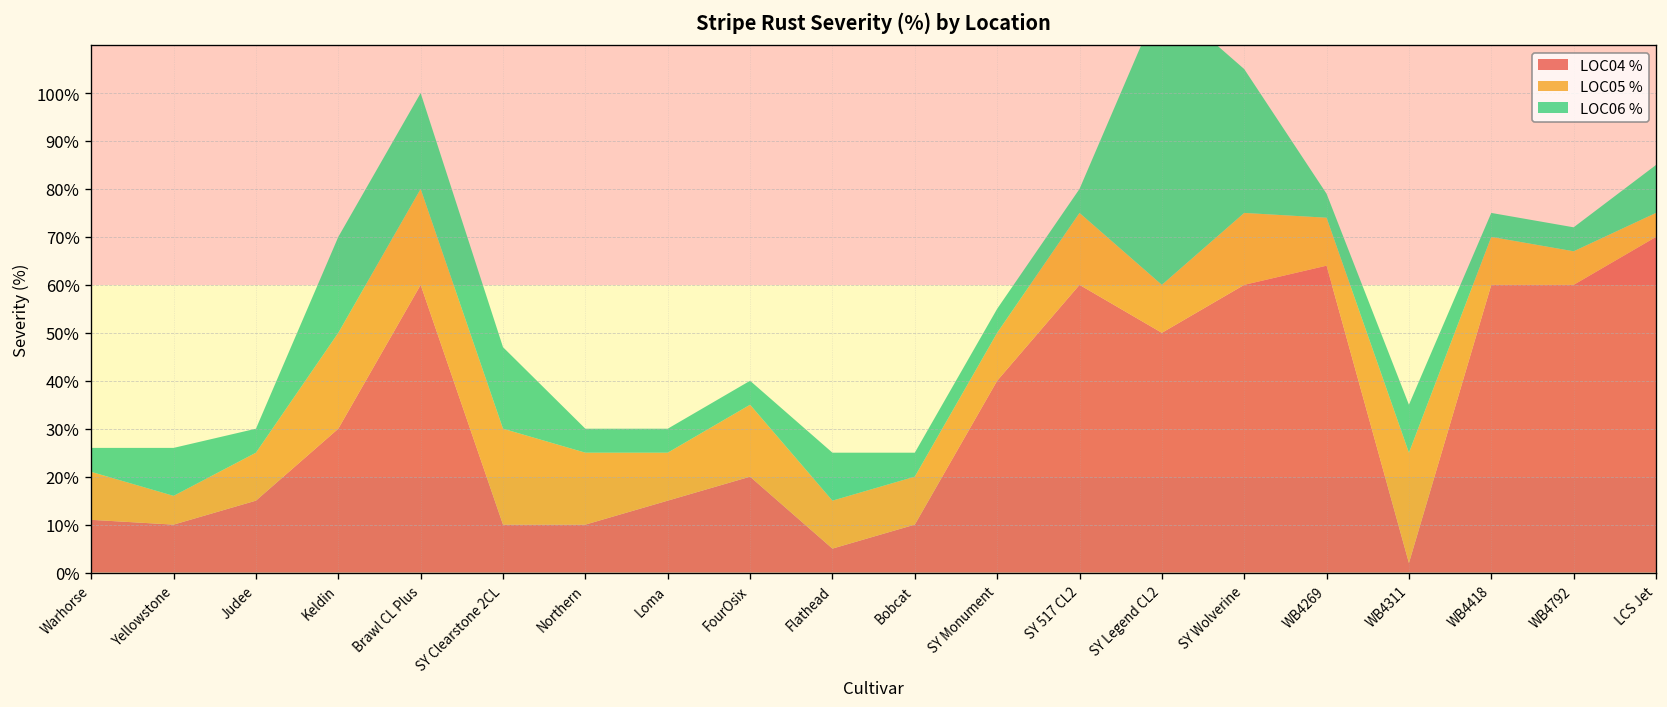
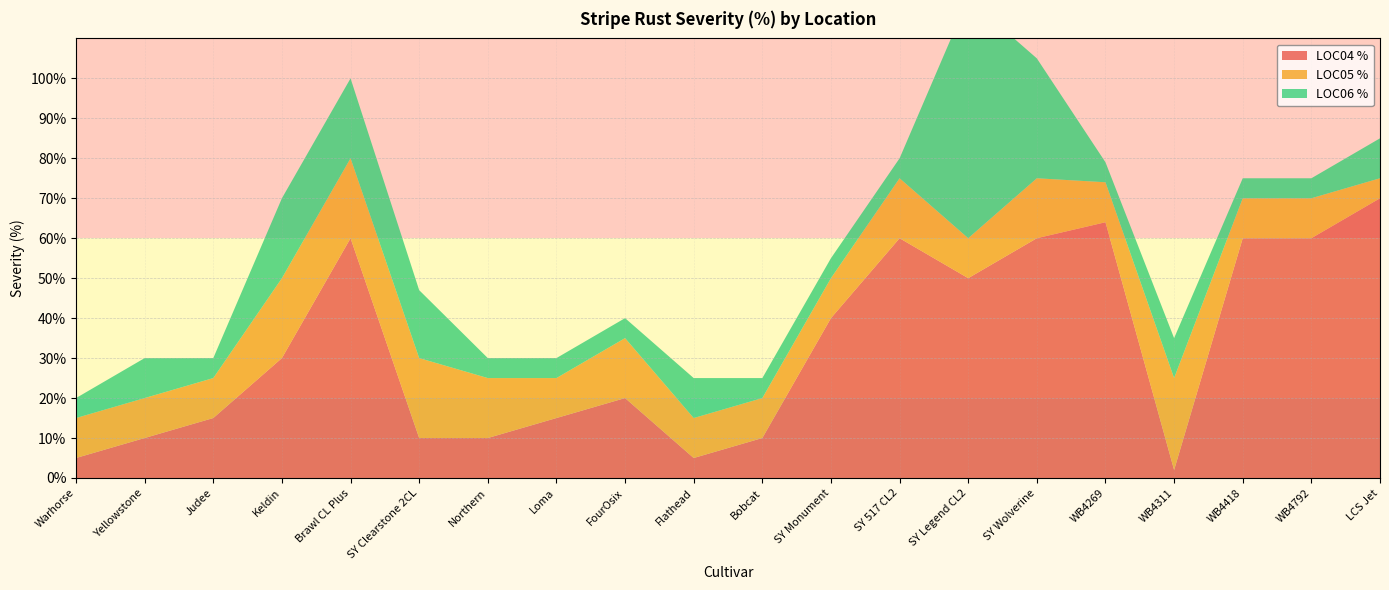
LOC04 %, Warhorse: 11% -> 5%
LOC05 %, Yellowstone: 6% -> 10%
LOC05 %, WB4792: 7% -> 10%
